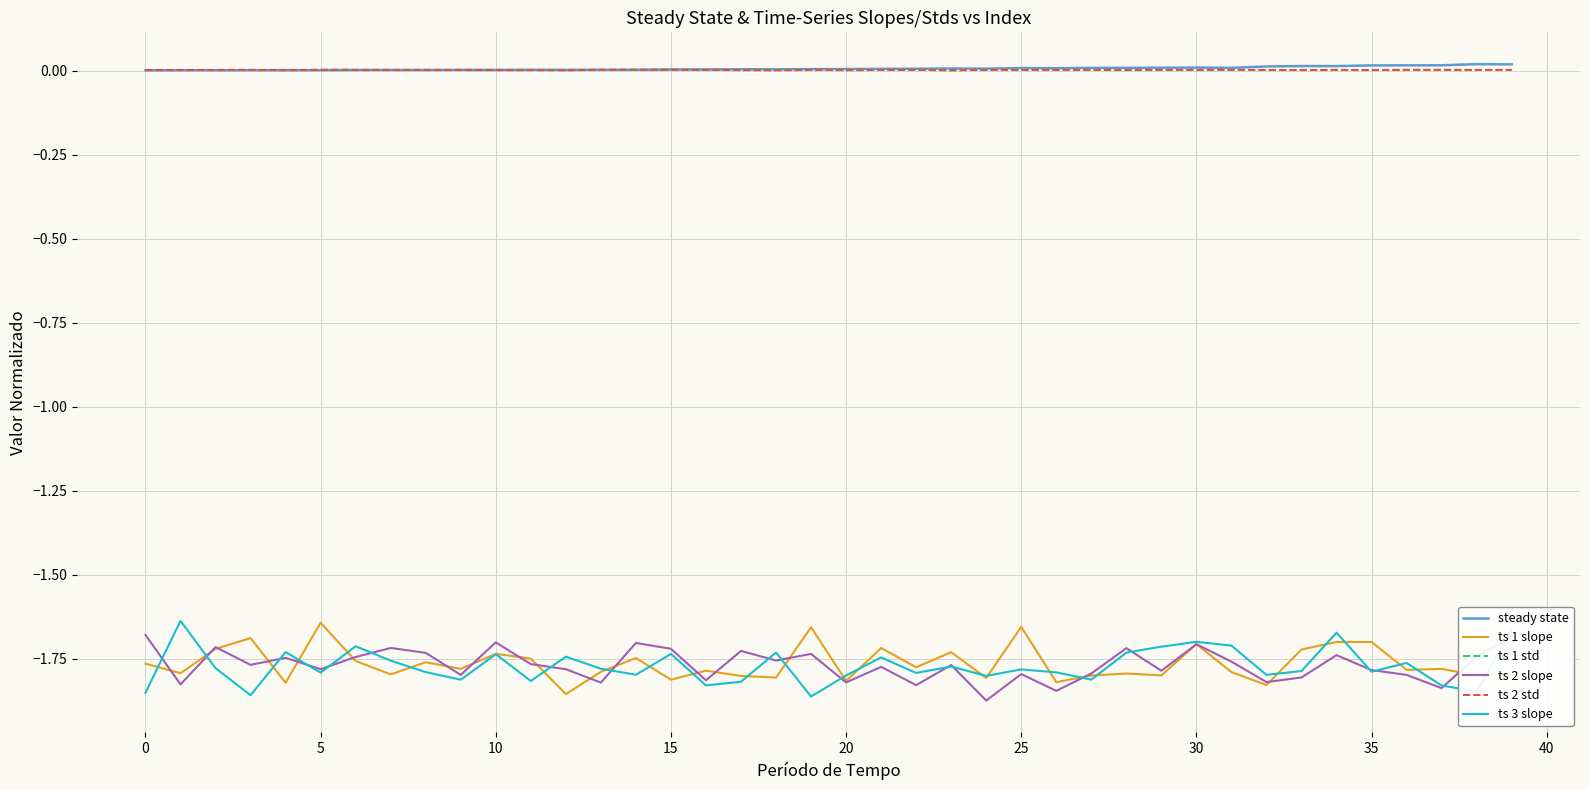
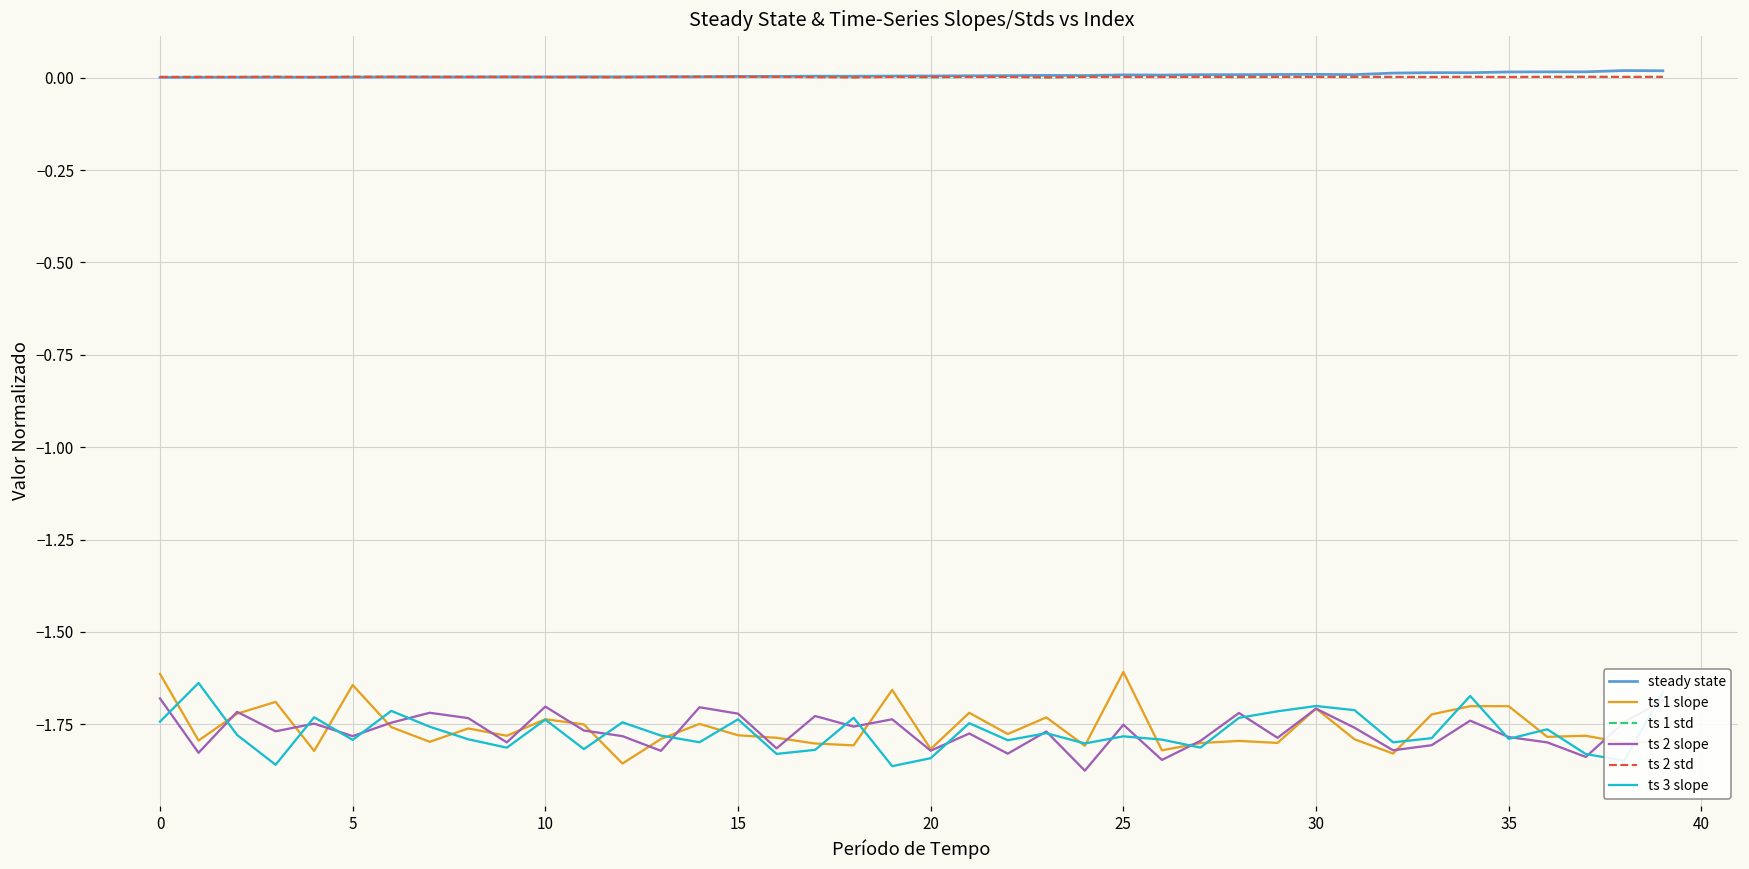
ts 1 slope, 0: -1.77 -> -1.61
ts 3 slope, 0: -1.85 -> -1.74
ts 1 slope, 15: -1.81 -> -1.78
ts 3 slope, 20: -1.80 -> -1.84
ts 1 slope, 25: -1.66 -> -1.61
ts 2 slope, 25: -1.80 -> -1.75
